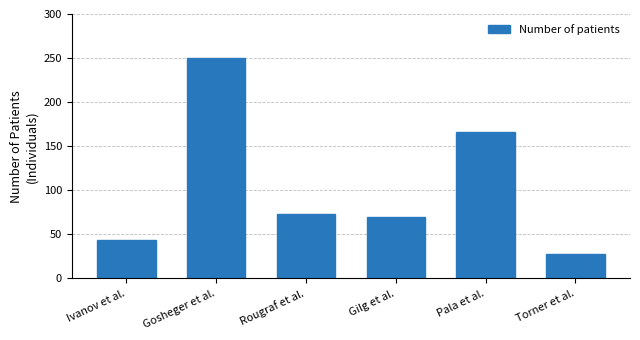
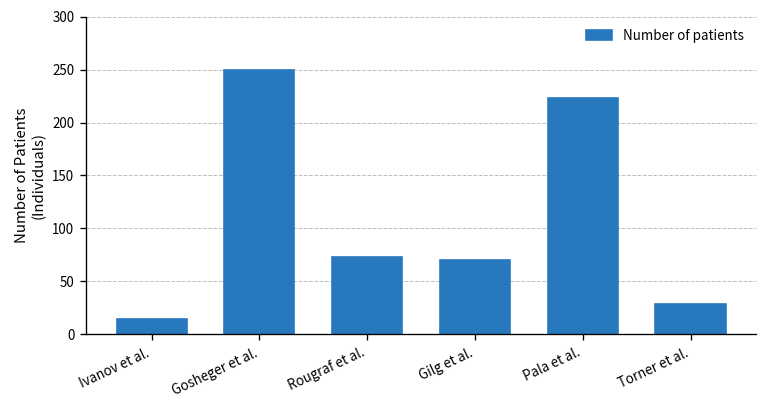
Ivanov et al.: 40 -> 10
Pala et al.: 170 -> 220
